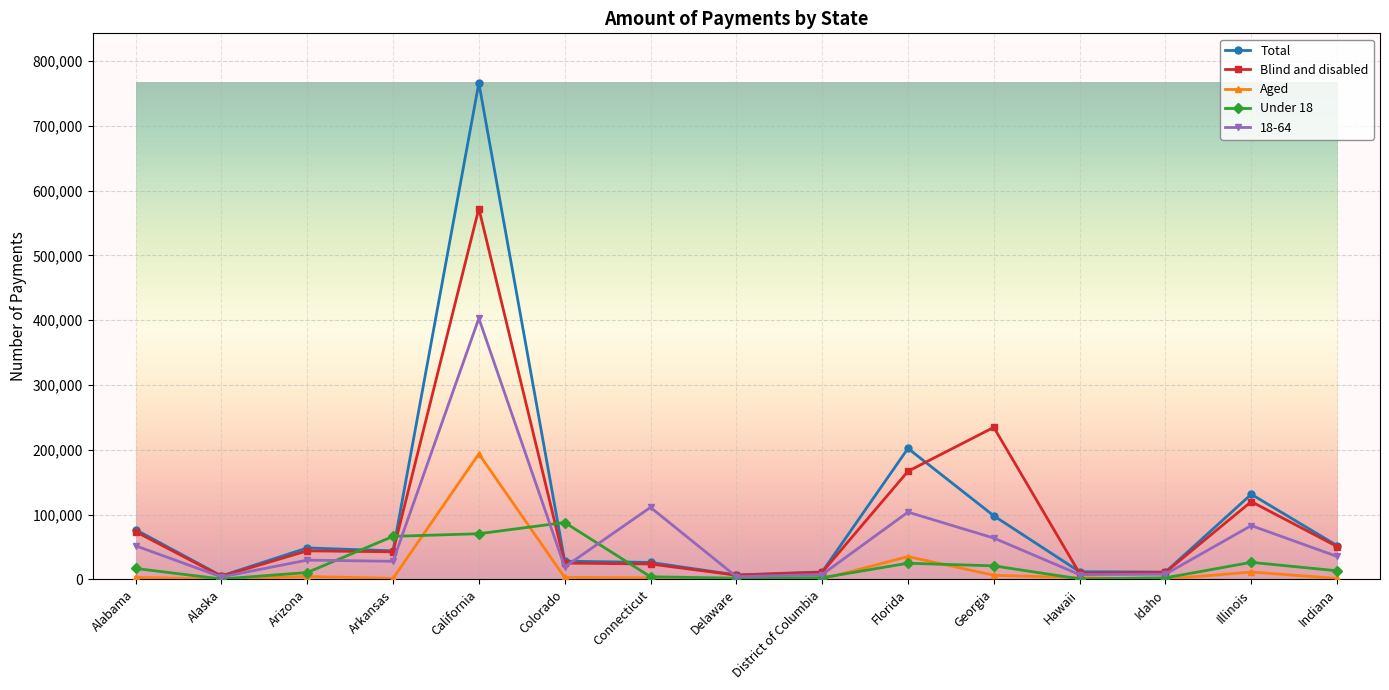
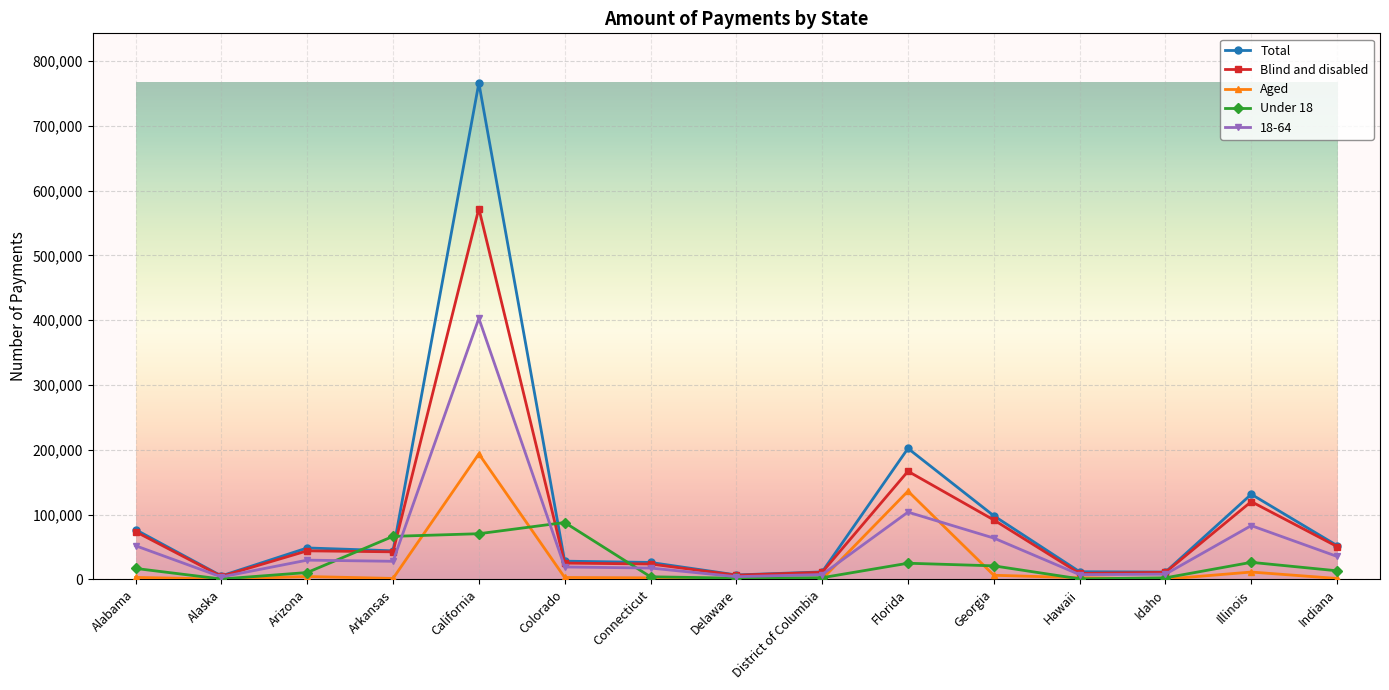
18-64, Connecticut: 110,000 -> 20,000
Aged, Florida: 40,000 -> 140,000
Blind and disabled, Georgia: 230,000 -> 90,000
